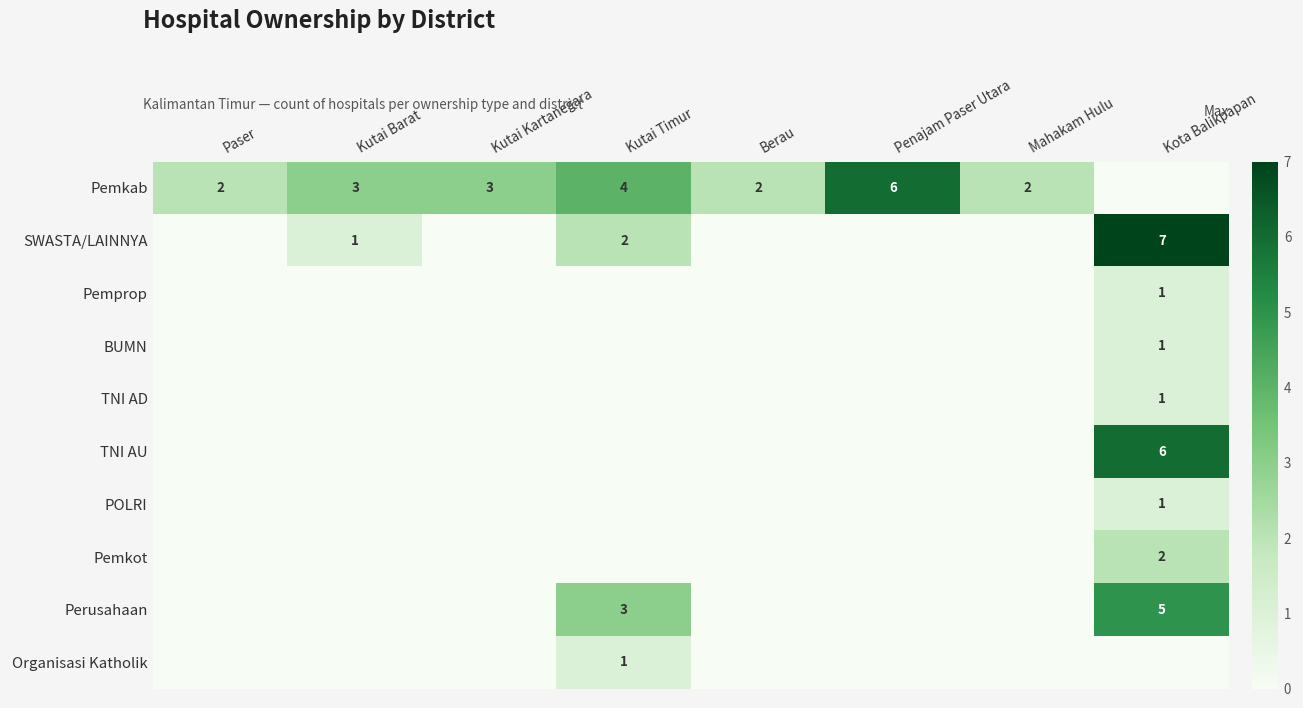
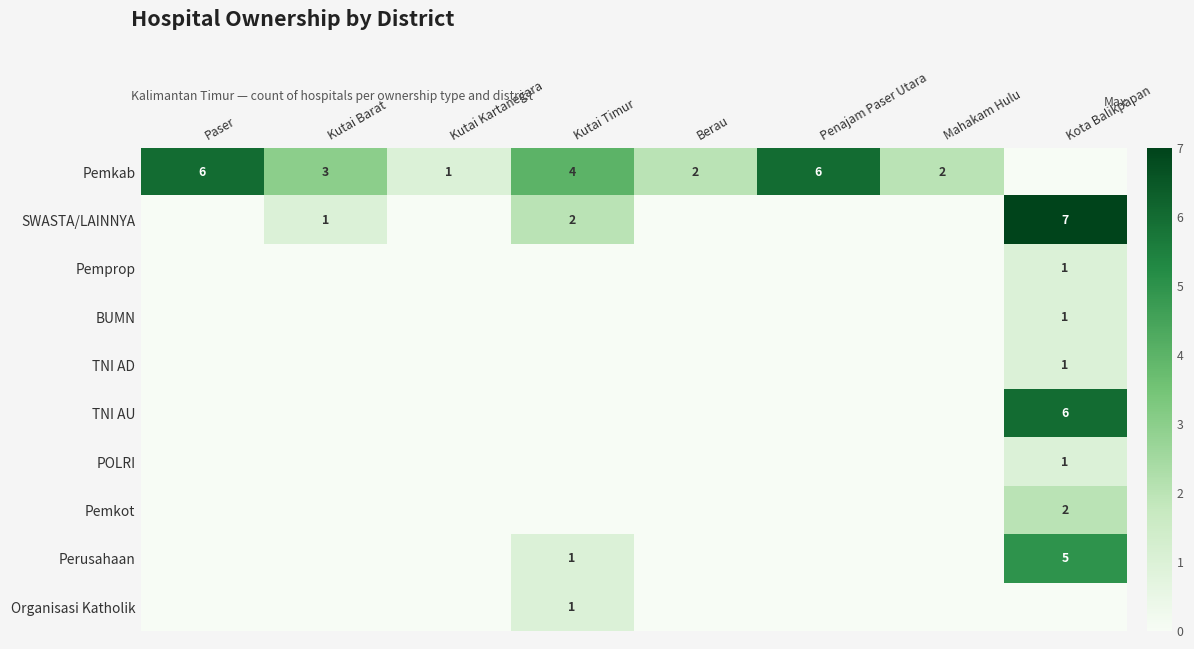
Pemkab, Paser: 2 -> 6
Pemkab, Kutai Kartanegara: 3 -> 1
Perusahaan, Kutai Timur: 3 -> 1
